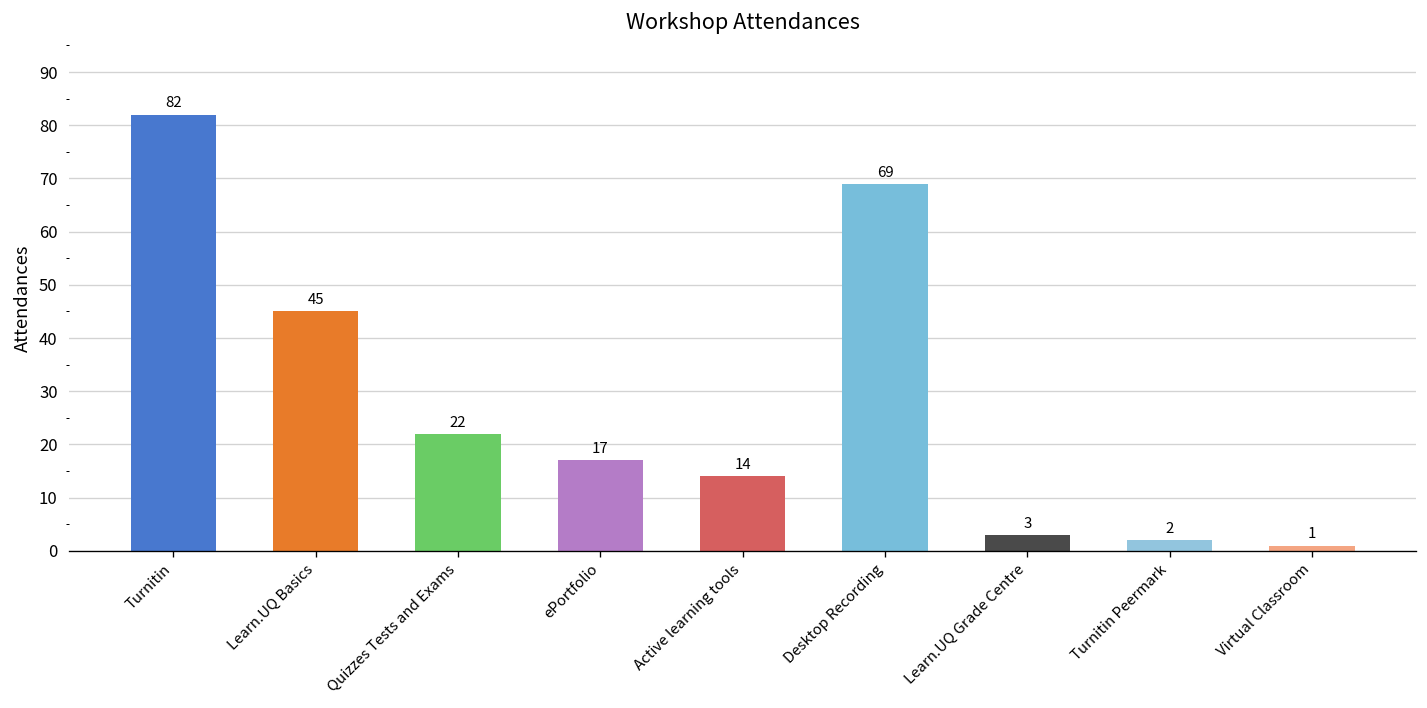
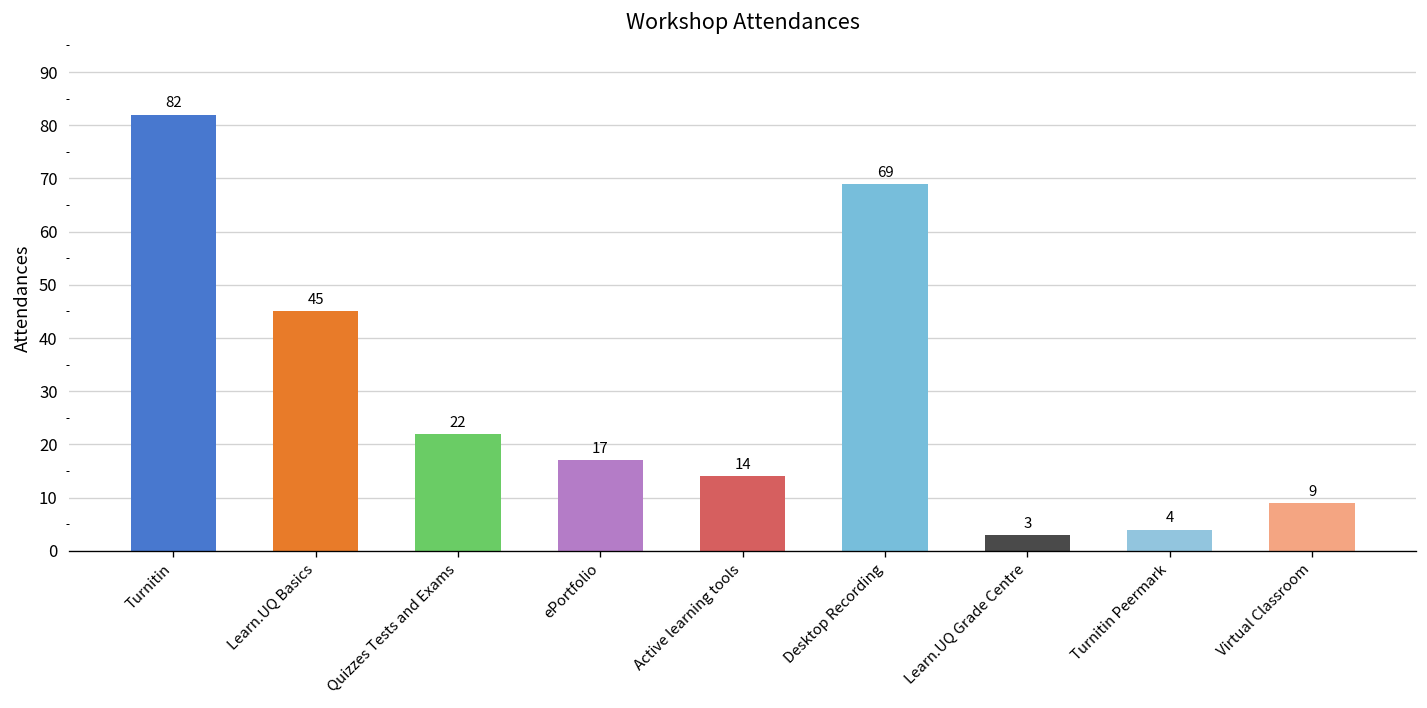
Turnitin Peermark: 2 -> 4
Virtual Classroom: 1 -> 9
